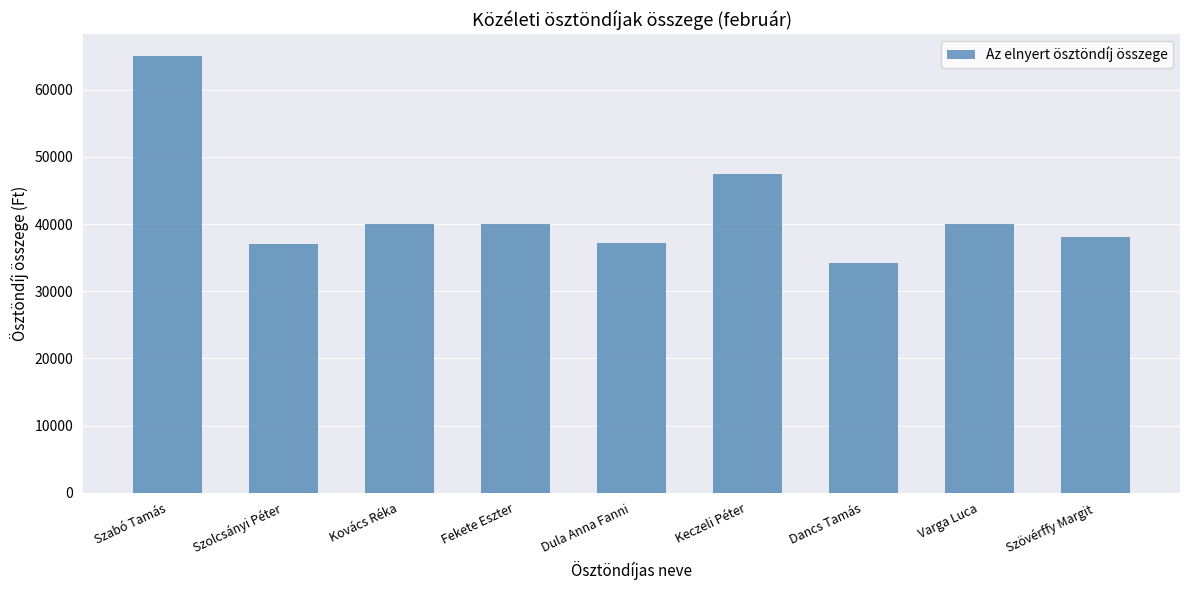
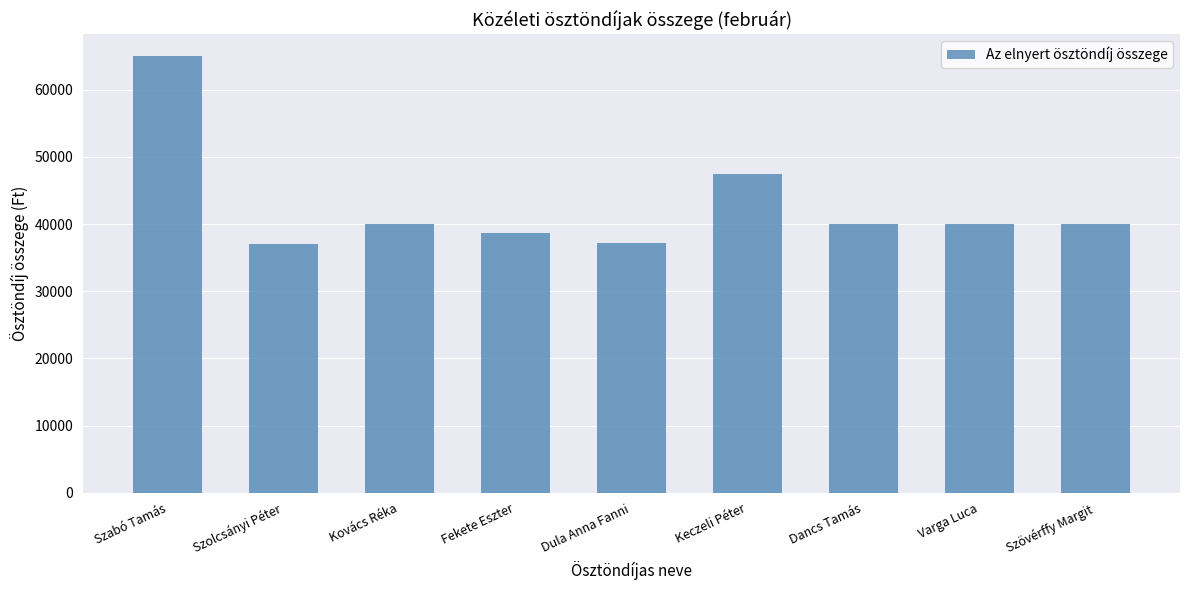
Fekete Eszter: 40000 -> 39000
Dancs Tamás: 34000 -> 40000
Szövérffy Margit: 38000 -> 40000
